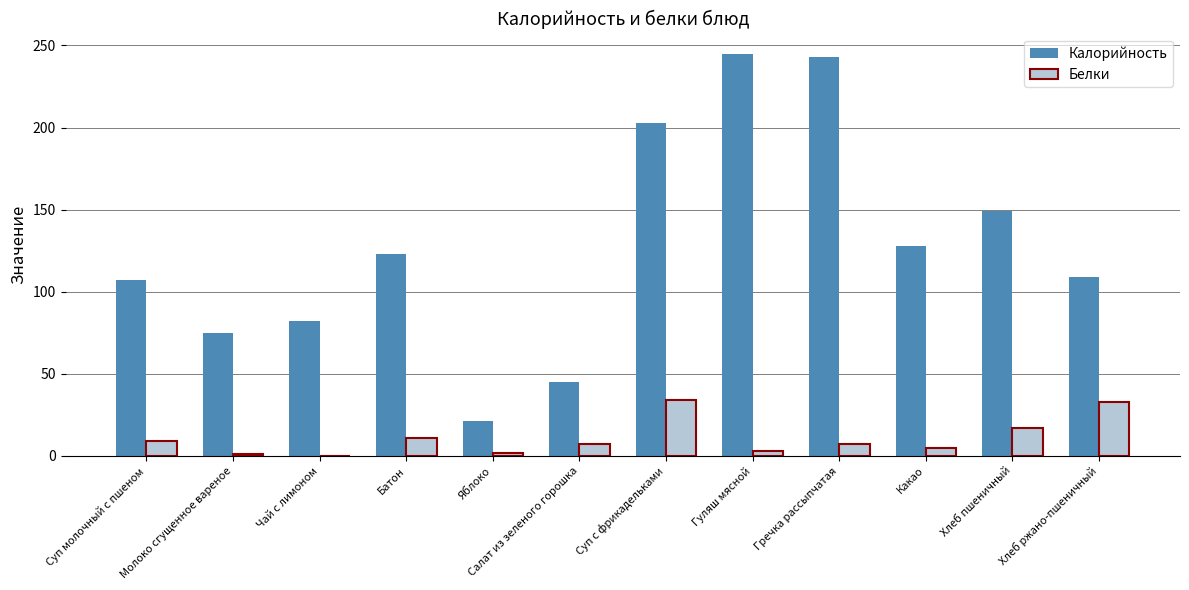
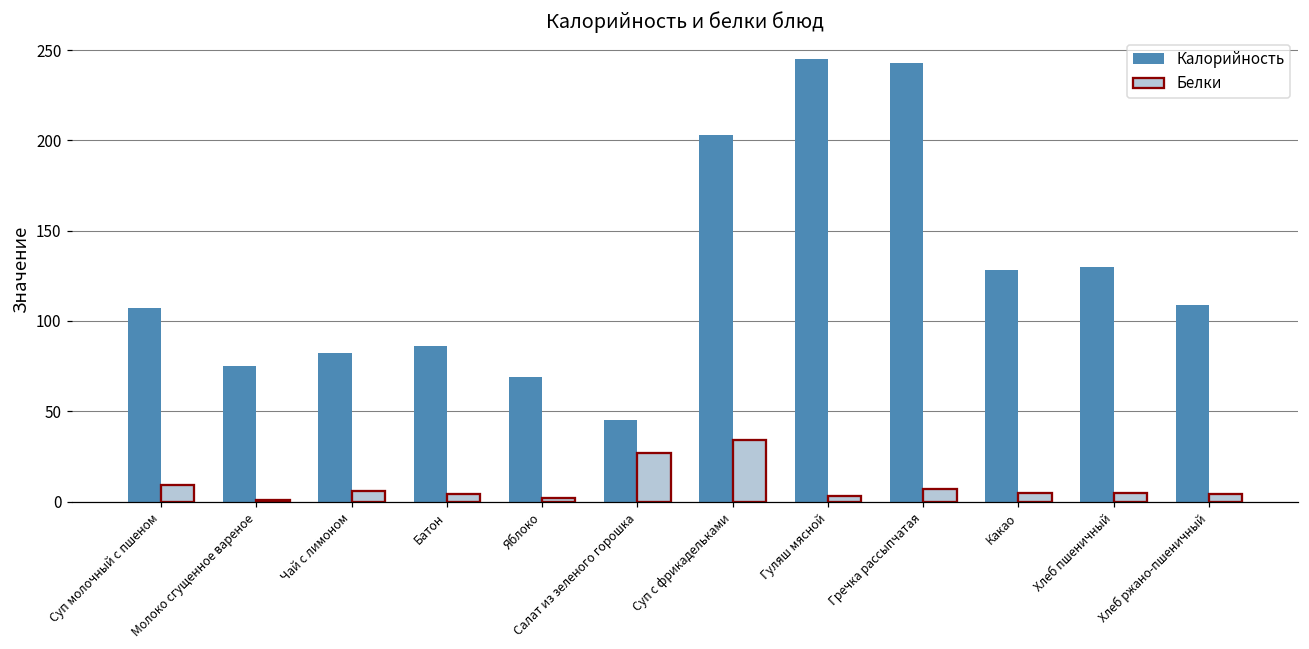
Белки, Чай с лимоном: 0 -> 6
Калорийность, Батон: 123 -> 86
Белки, Батон: 11 -> 4
Калорийность, Яблоко: 21 -> 69
Белки, Салат из зеленого горошка: 7 -> 27
Калорийность, Хлеб пшеничный: 149 -> 130
Белки, Хлеб пшеничный: 17 -> 5
Белки, Хлеб ржано-пшеничный: 33 -> 4
